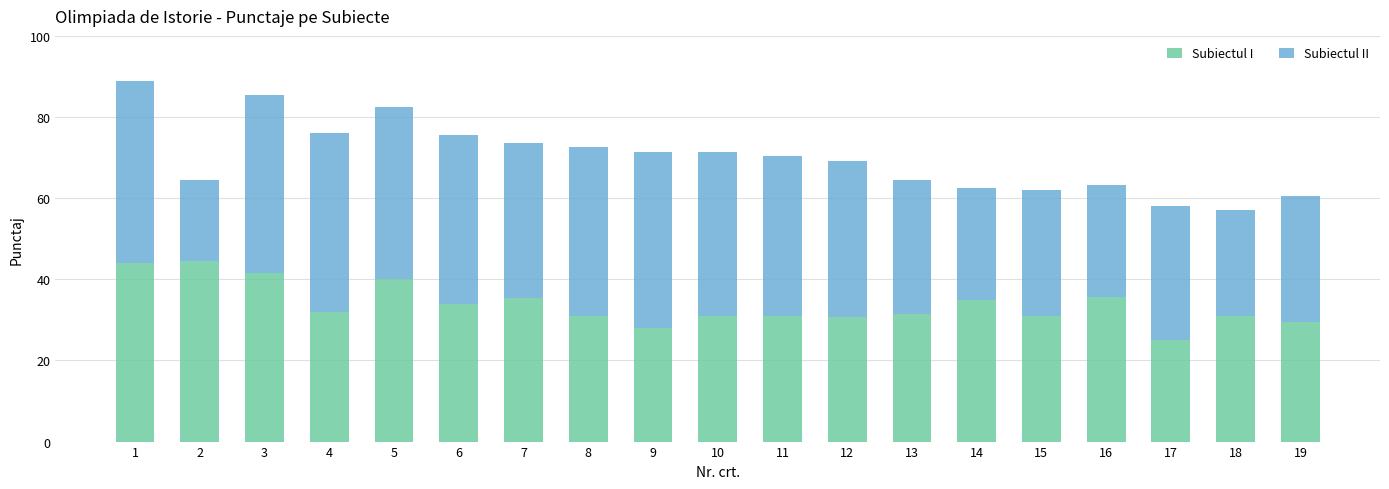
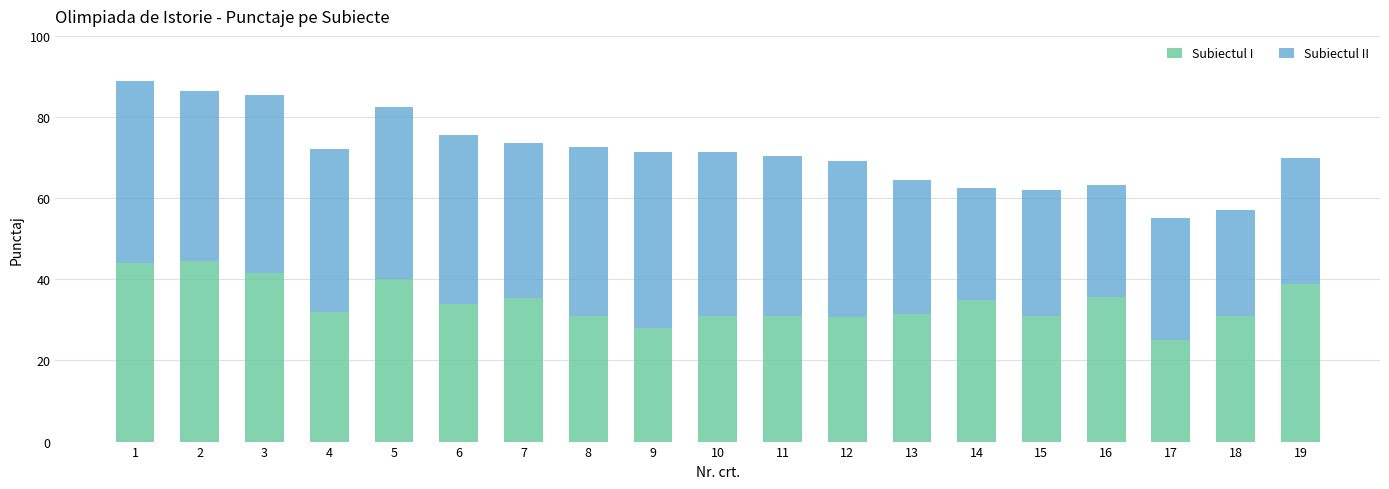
Subiectul II, 2: 20 -> 42
Subiectul II, 4: 44 -> 40
Subiectul II, 17: 33 -> 30
Subiectul I, 19: 30 -> 39
